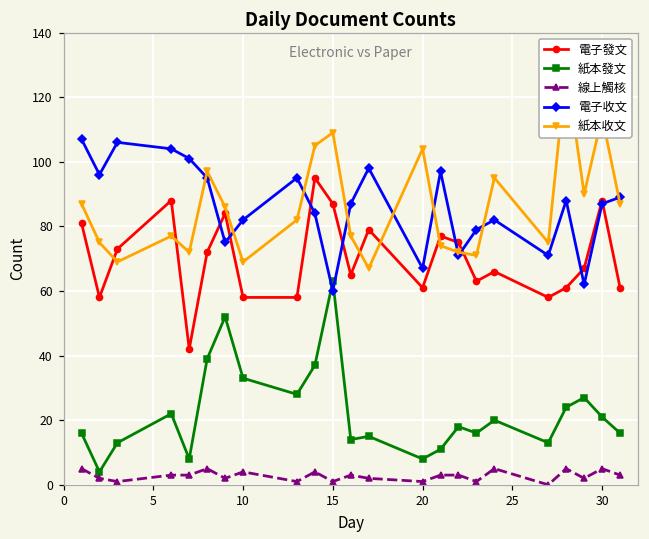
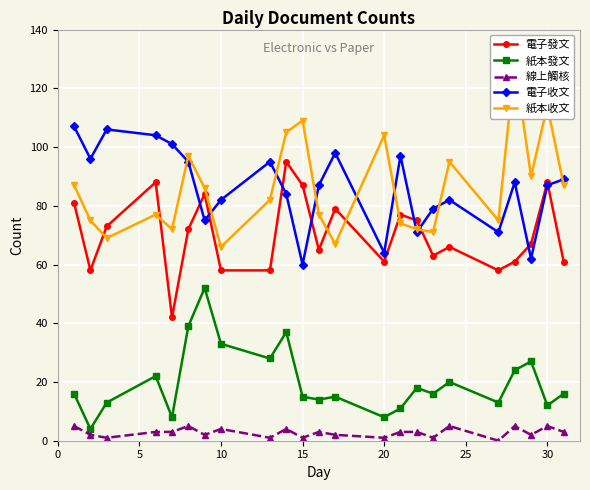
紙本收文, 10: 69 -> 66
紙本發文, 15: 63 -> 15
電子收文, 20: 67 -> 64
紙本發文, 30: 21 -> 12
